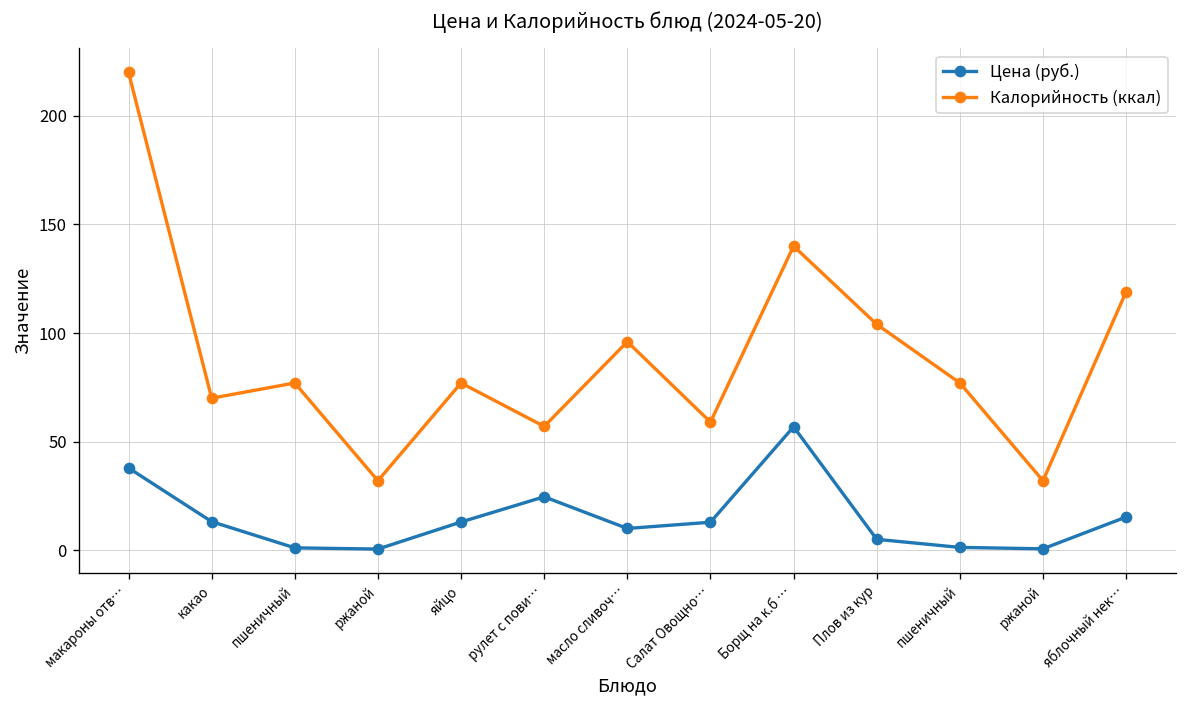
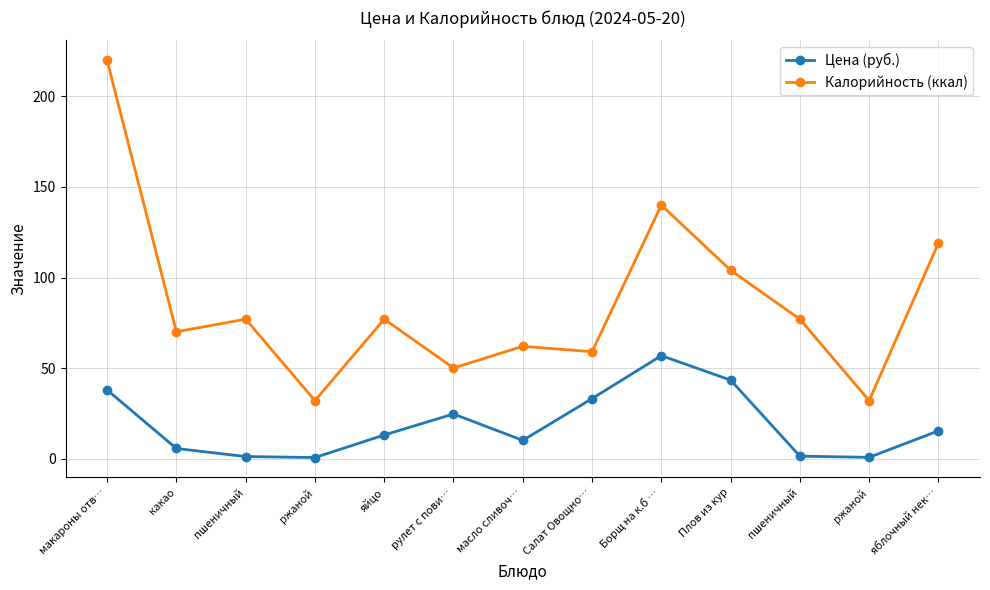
Цена (руб.), какао: 13 -> 6
Калорийность (ккал), рулет с пови…: 57 -> 50
Калорийность (ккал), масло сливоч…: 96 -> 62
Цена (руб.), Салат Овощно…: 13 -> 33
Цена (руб.), Плов из кур: 5 -> 43
